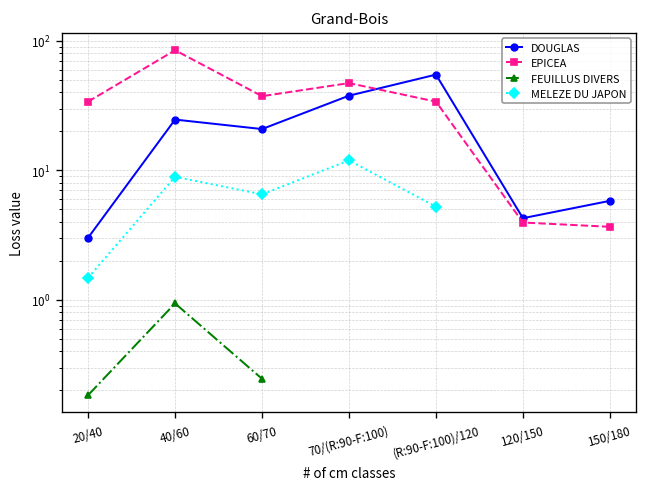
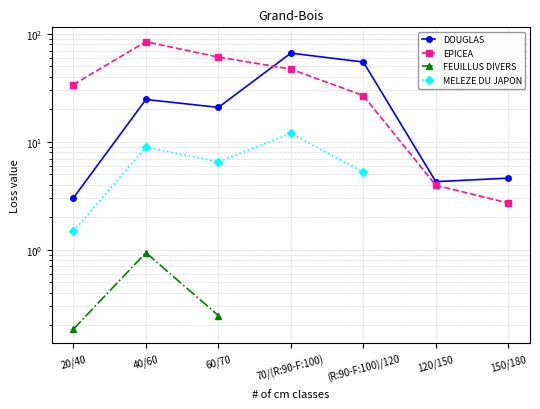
EPICEA, 60/70: 37 -> 60
DOUGLAS, 70/(R:90-F:100): 38 -> 70
EPICEA, (R:90-F:100)/120: 34 -> 27
DOUGLAS, 150/180: 6 -> 4.6
EPICEA, 150/180: 3.7 -> 2.7
